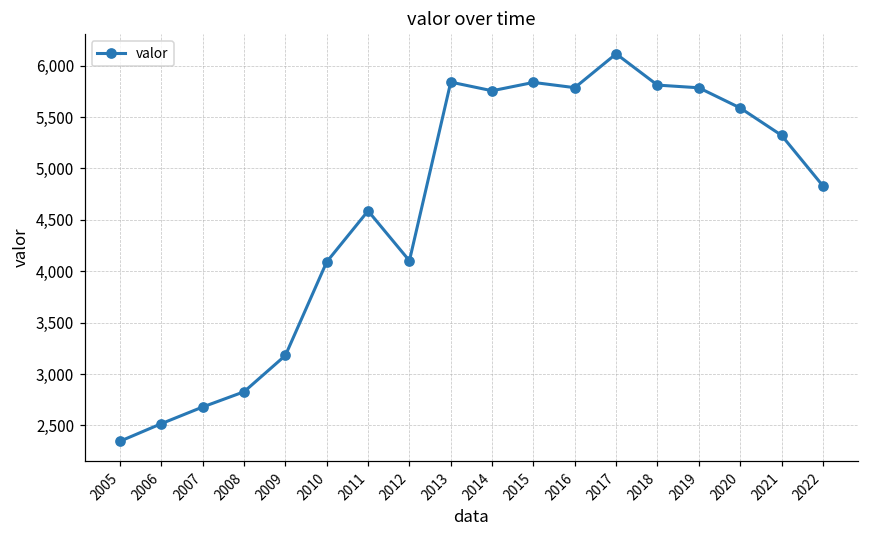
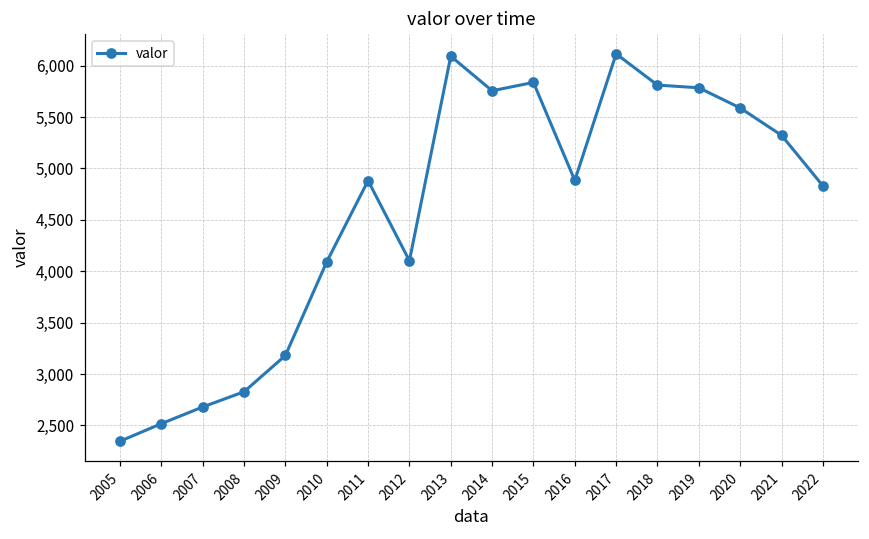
2011: 4,600 -> 4,900
2013: 5,800 -> 6,100
2016: 5,800 -> 4,900
